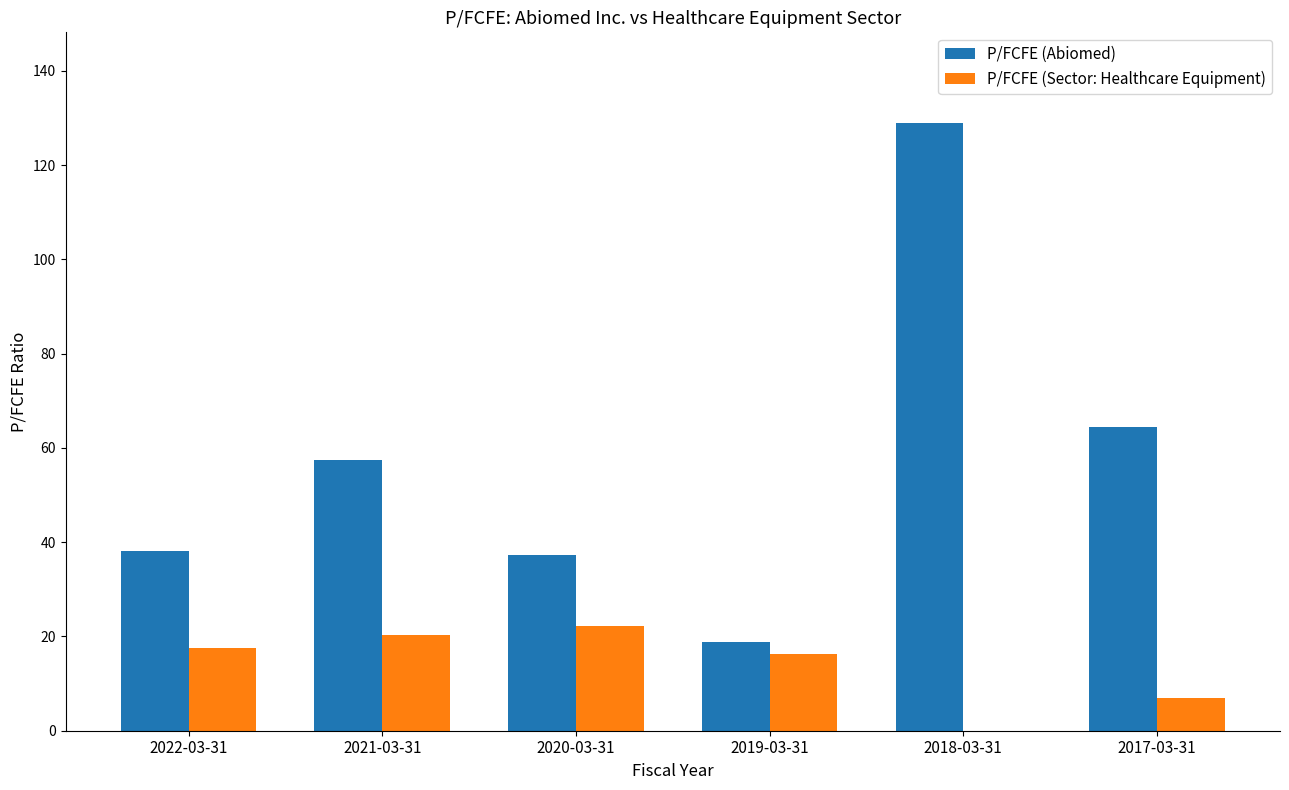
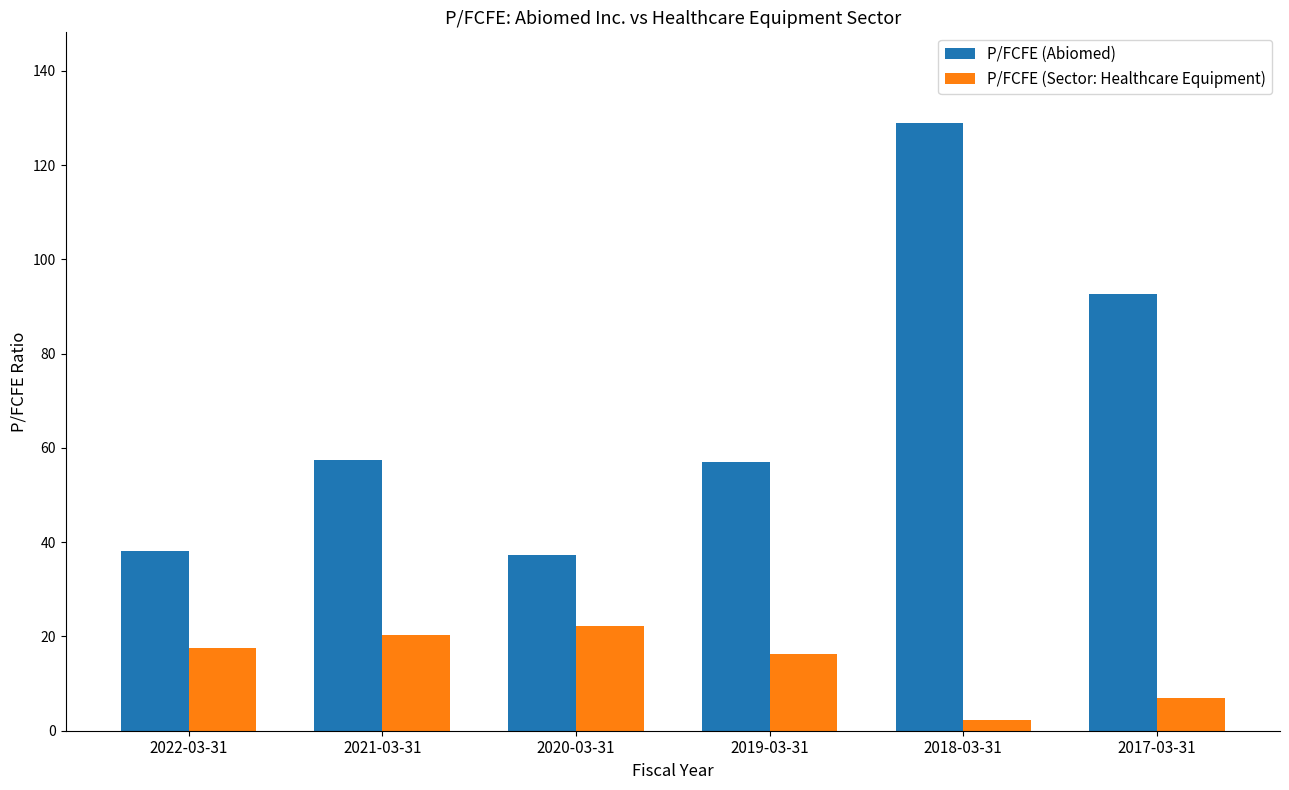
P/FCFE (Abiomed), 2019-03-31: 19 -> 57
P/FCFE (Sector: Healthcare Equipment), 2018-03-31: 0 -> 2
P/FCFE (Abiomed), 2017-03-31: 64 -> 93
